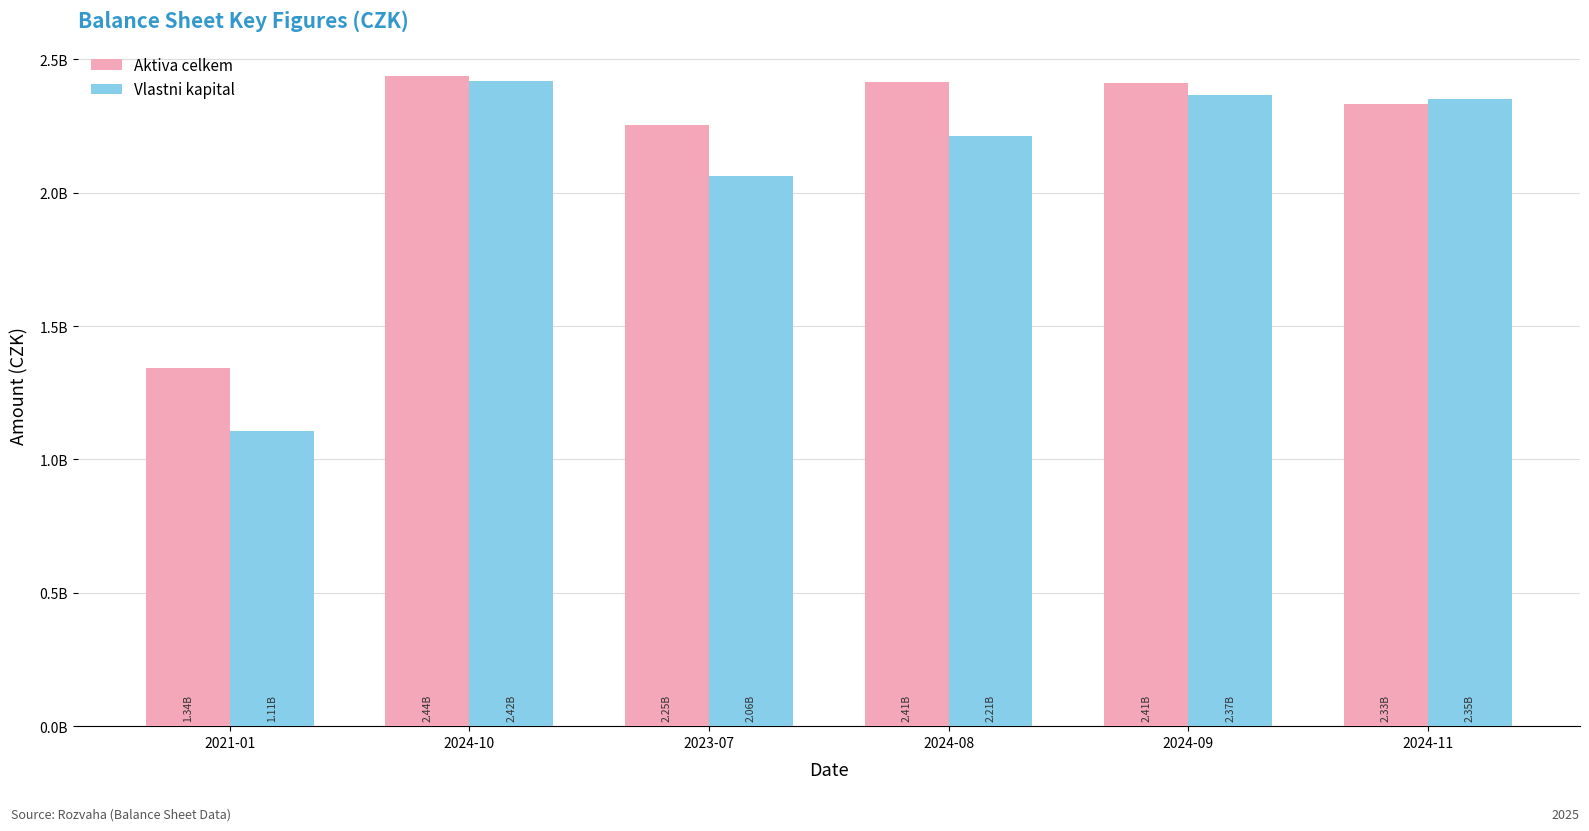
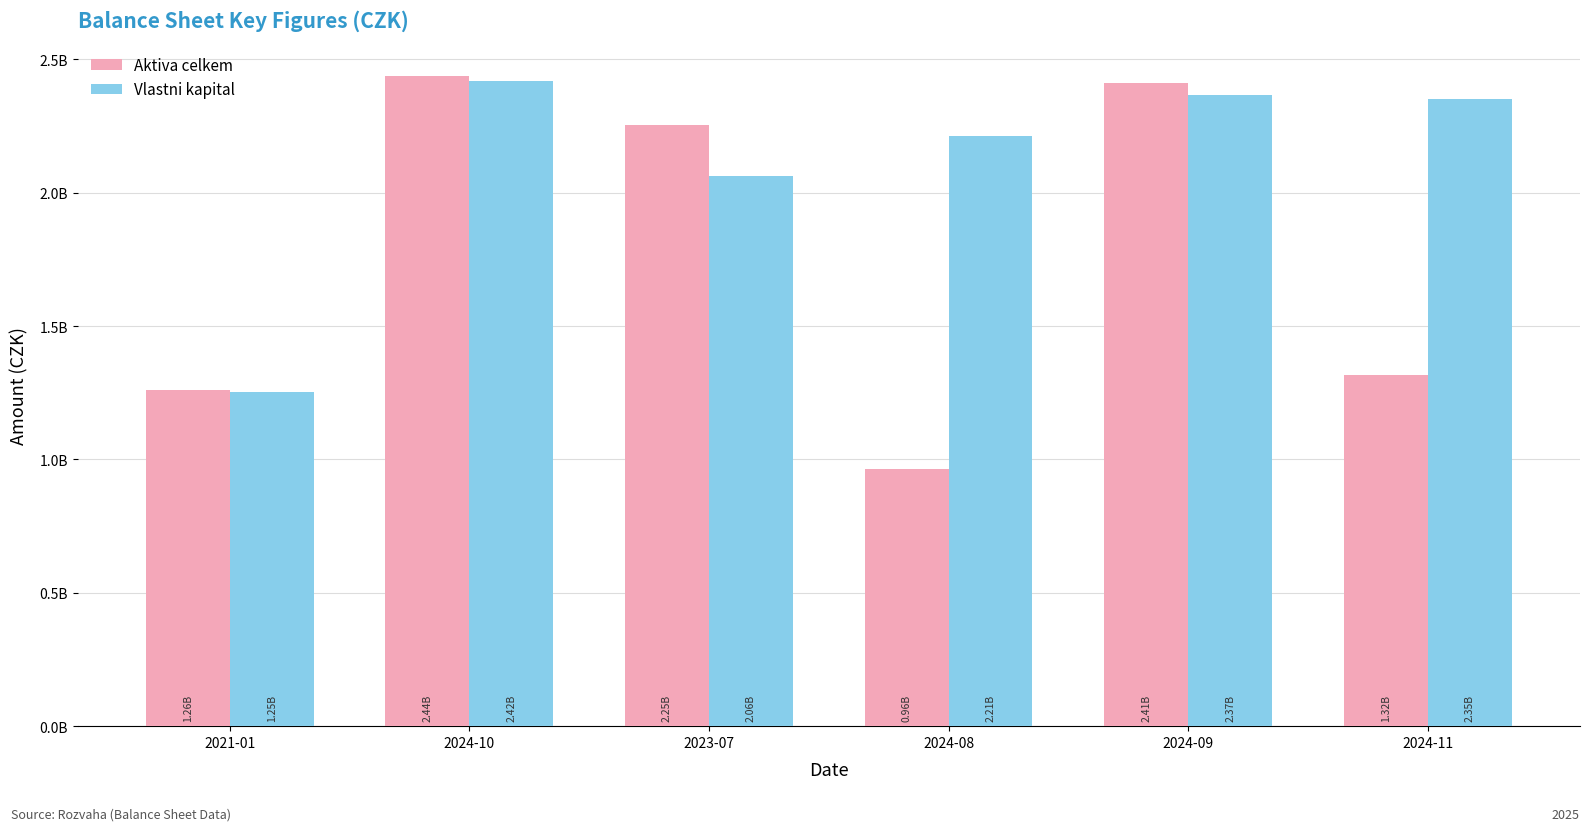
Aktiva celkem, 2021-01: 1.34B -> 1.26B
Vlastni kapital, 2021-01: 1.11B -> 1.25B
Aktiva celkem, 2024-08: 2.41B -> 0.96B
Aktiva celkem, 2024-11: 2.33B -> 1.32B
